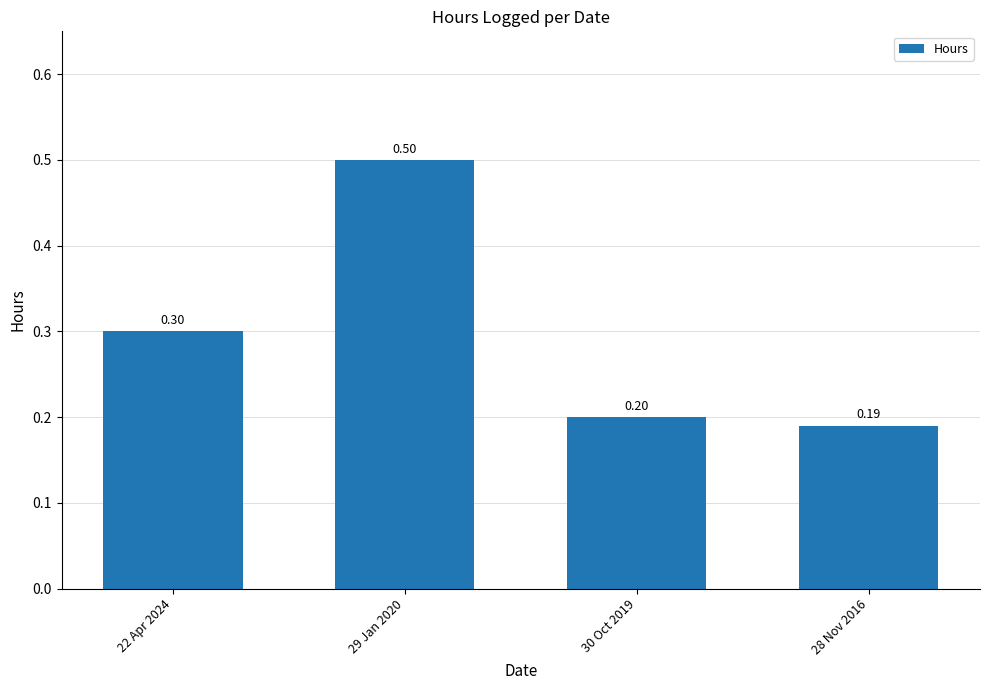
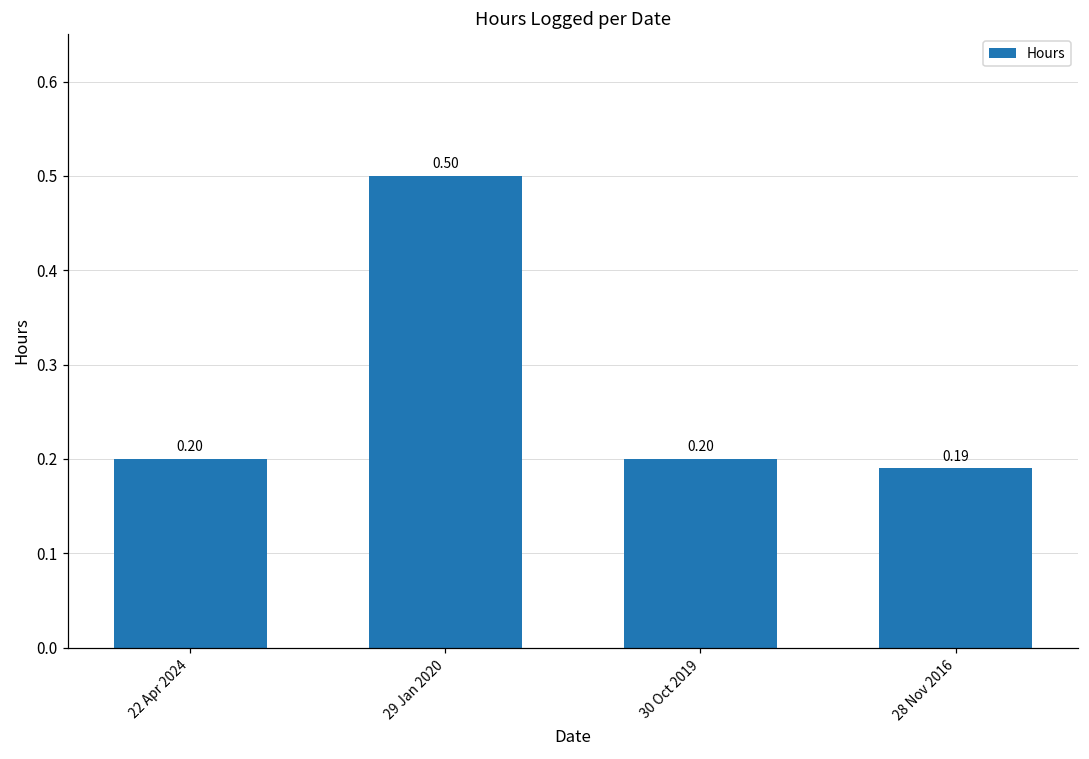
22 Apr 2024: 0.30 -> 0.20
